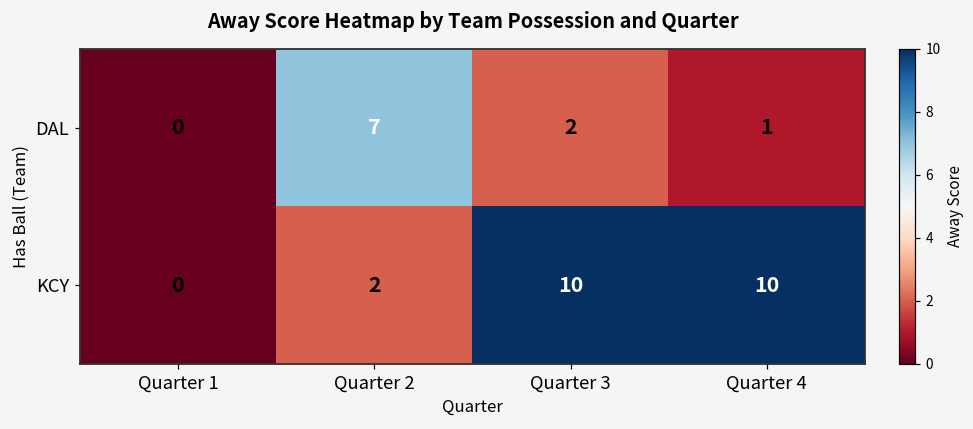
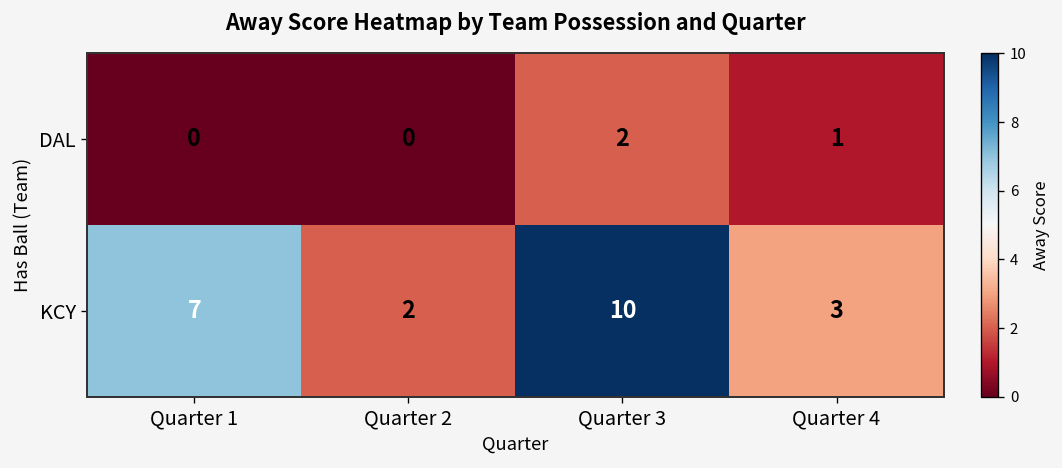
DAL, Quarter 2: 7 -> 0
KCY, Quarter 1: 0 -> 7
KCY, Quarter 4: 10 -> 3
